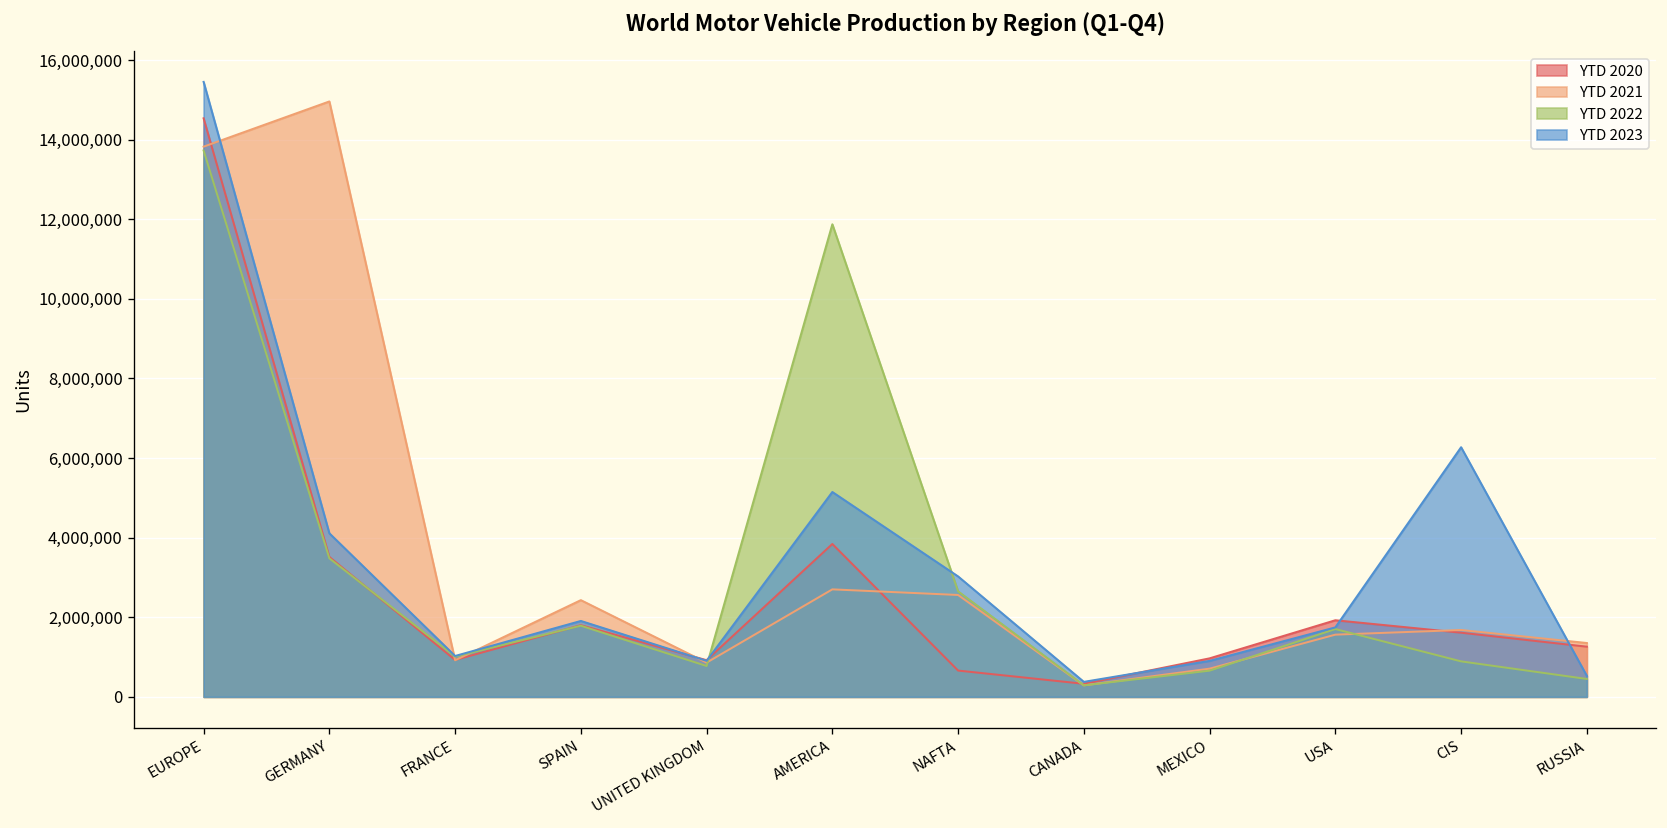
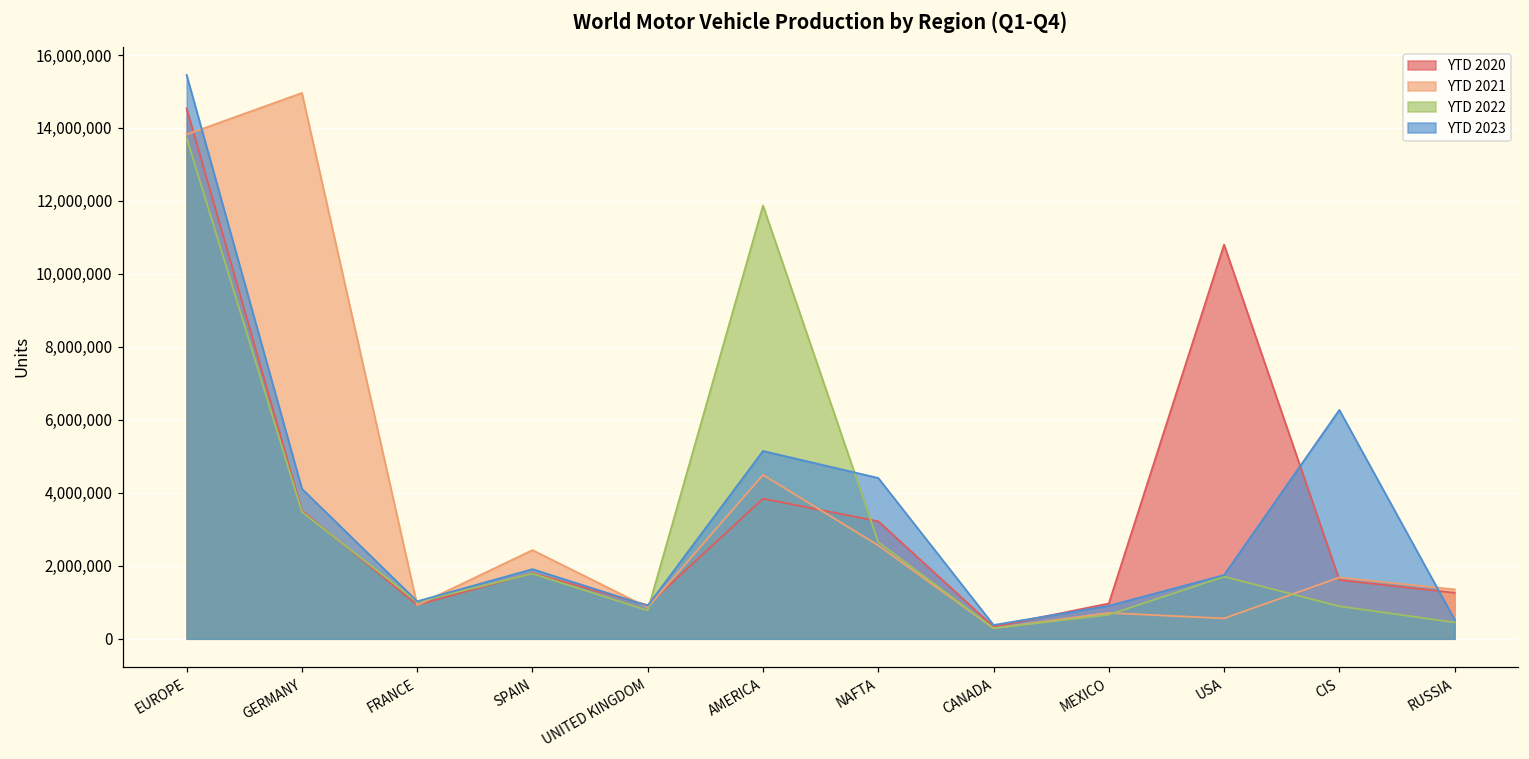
YTD 2021, AMERICA: 2,700,000 -> 4,500,000
YTD 2020, NAFTA: 700,000 -> 3,200,000
YTD 2023, NAFTA: 3,000,000 -> 4,400,000
YTD 2020, USA: 1,900,000 -> 10,800,000
YTD 2021, USA: 1,600,000 -> 600,000
